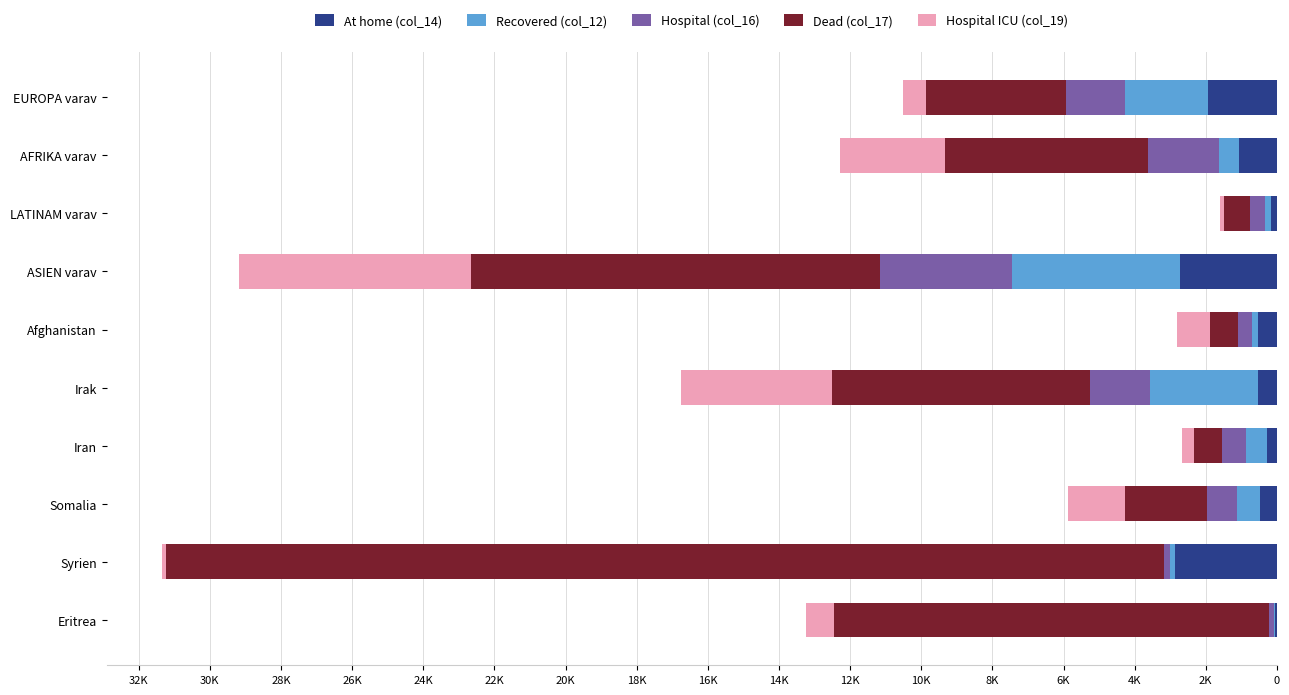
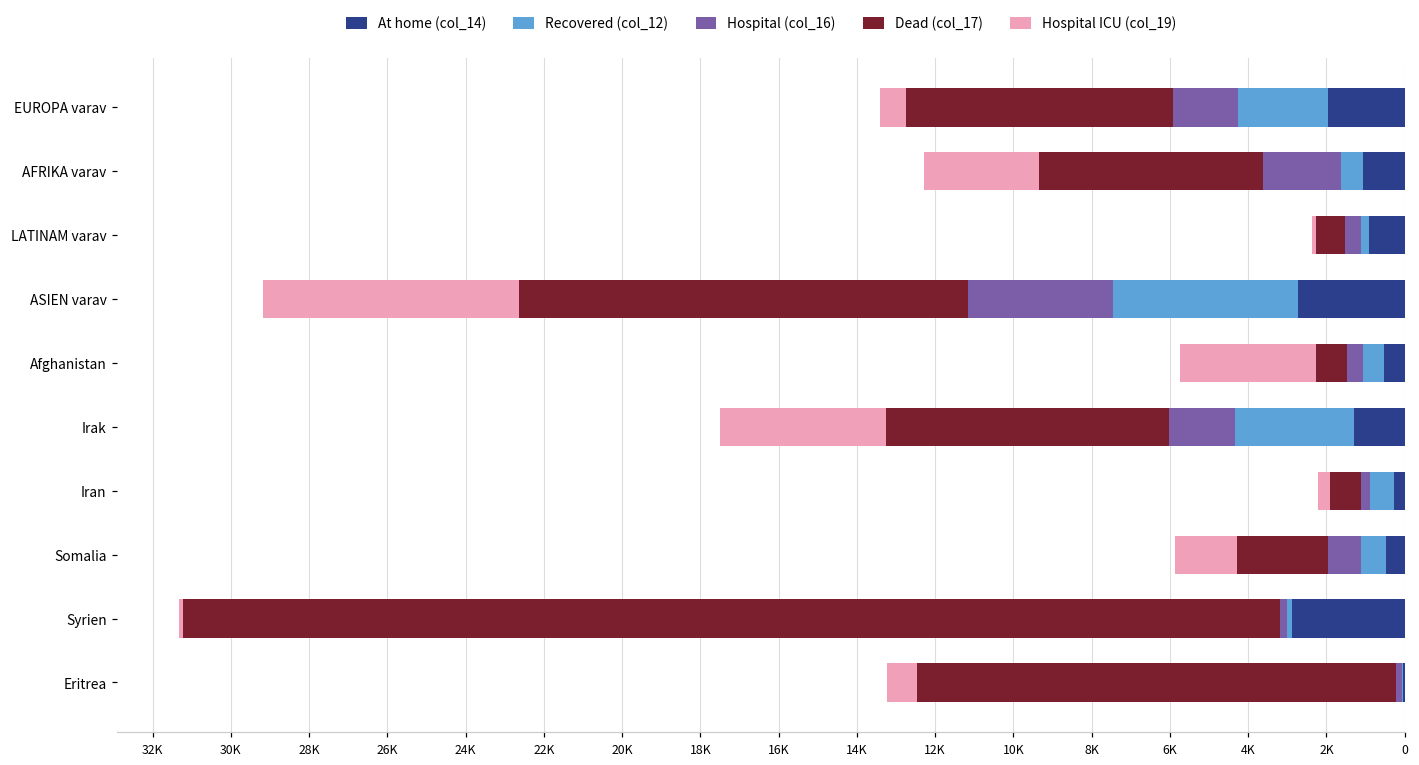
Dead (col_17), EUROPA varav: 3900 -> 6800
At home (col_14), LATINAM varav: 200 -> 900
Recovered (col_12), Afghanistan: 200 -> 600
Hospital ICU (col_19), Afghanistan: 900 -> 3500
At home (col_14), Irak: 500 -> 1300
Hospital (col_16), Iran: 700 -> 200
